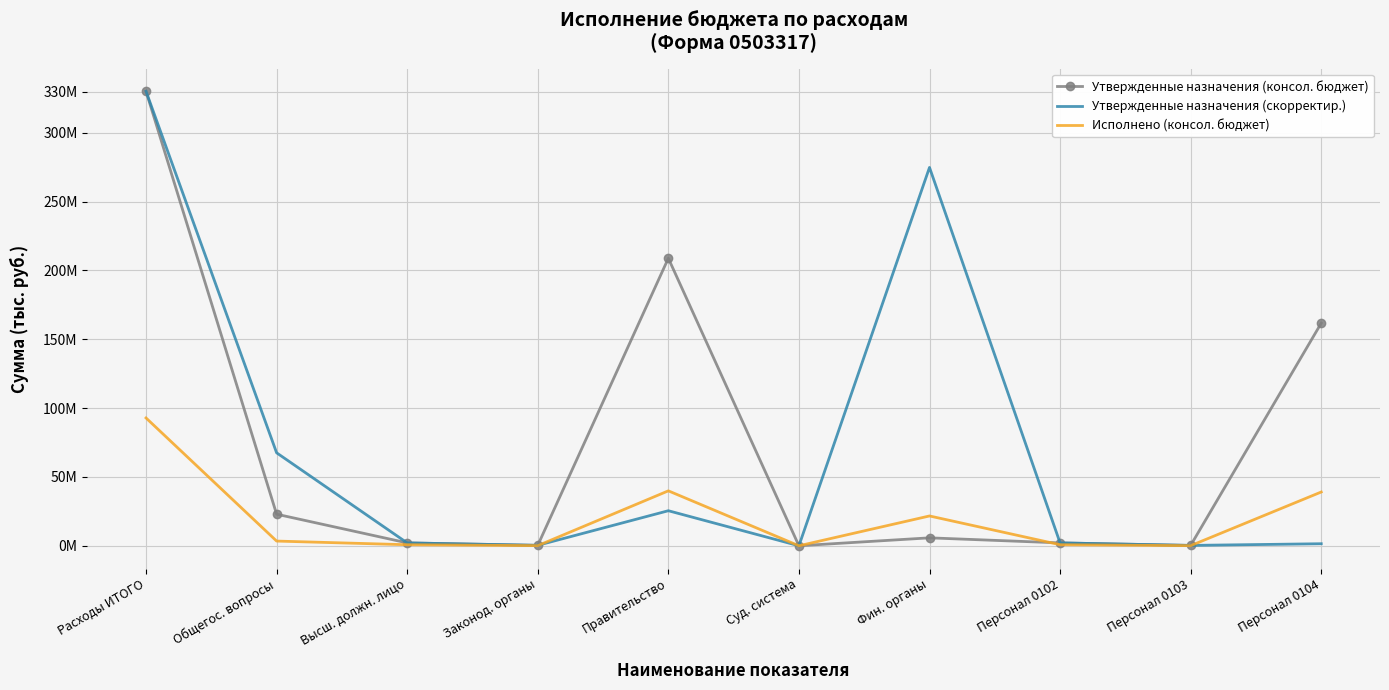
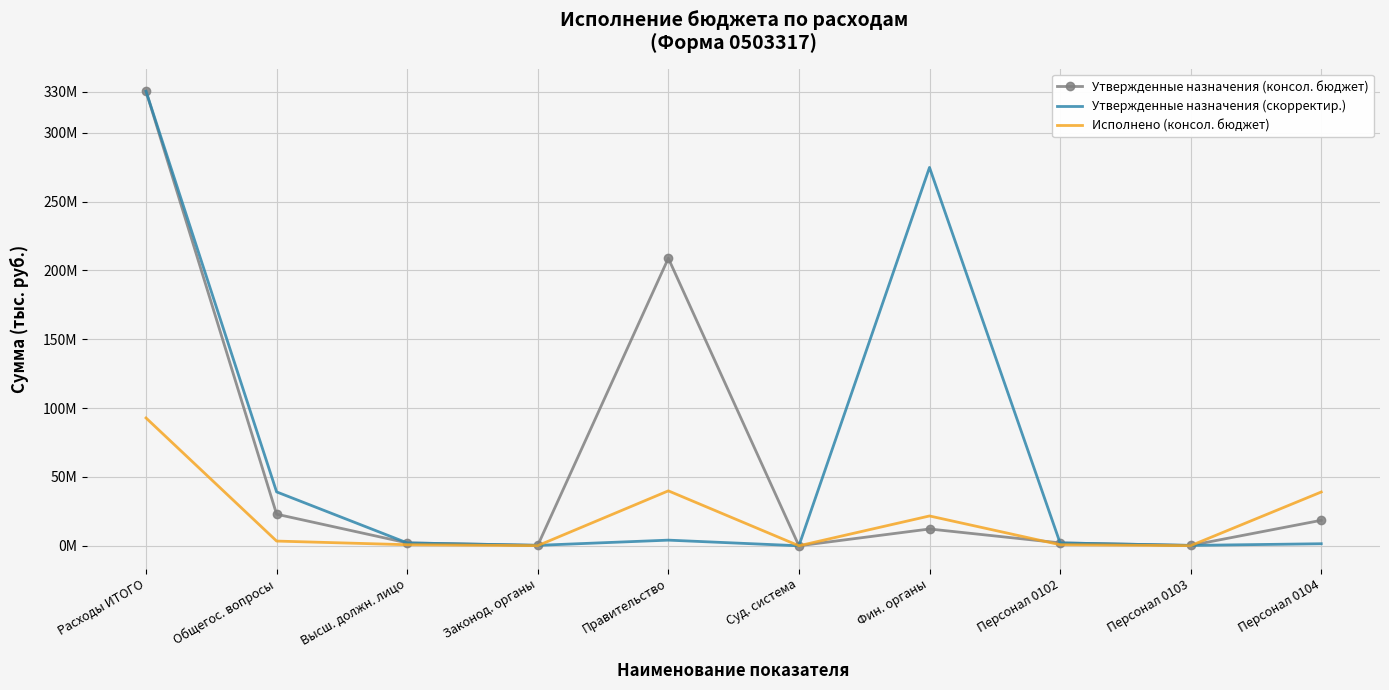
Утвержденные назначения (скорректир.), Общегос. вопросы: 68000000 -> 39000000
Утвержденные назначения (скорректир.), Правительство: 25000000 -> 4000000
Утвержденные назначения (консол. бюджет), Фин. органы: 6000000 -> 12000000
Утвержденные назначения (консол. бюджет), Персонал 0104: 162000000 -> 19000000
